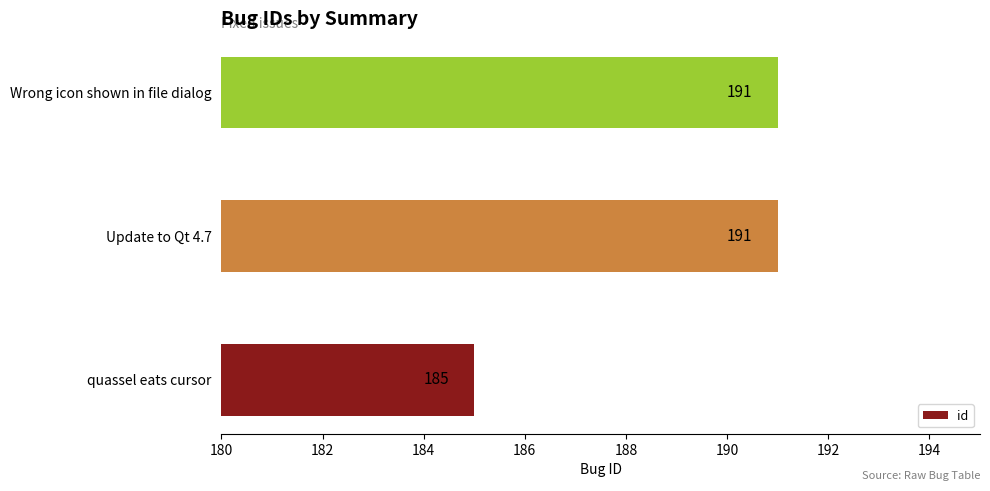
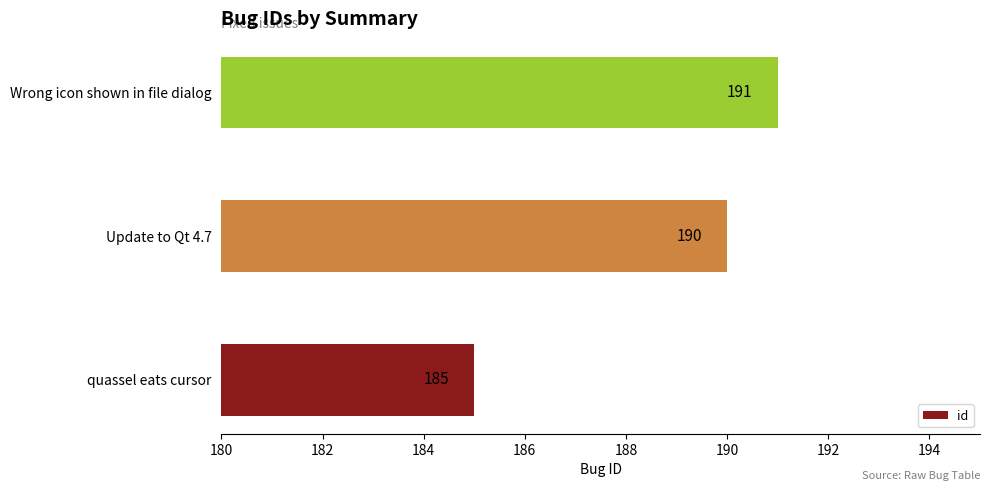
Update to Qt 4.7: 191 -> 190
